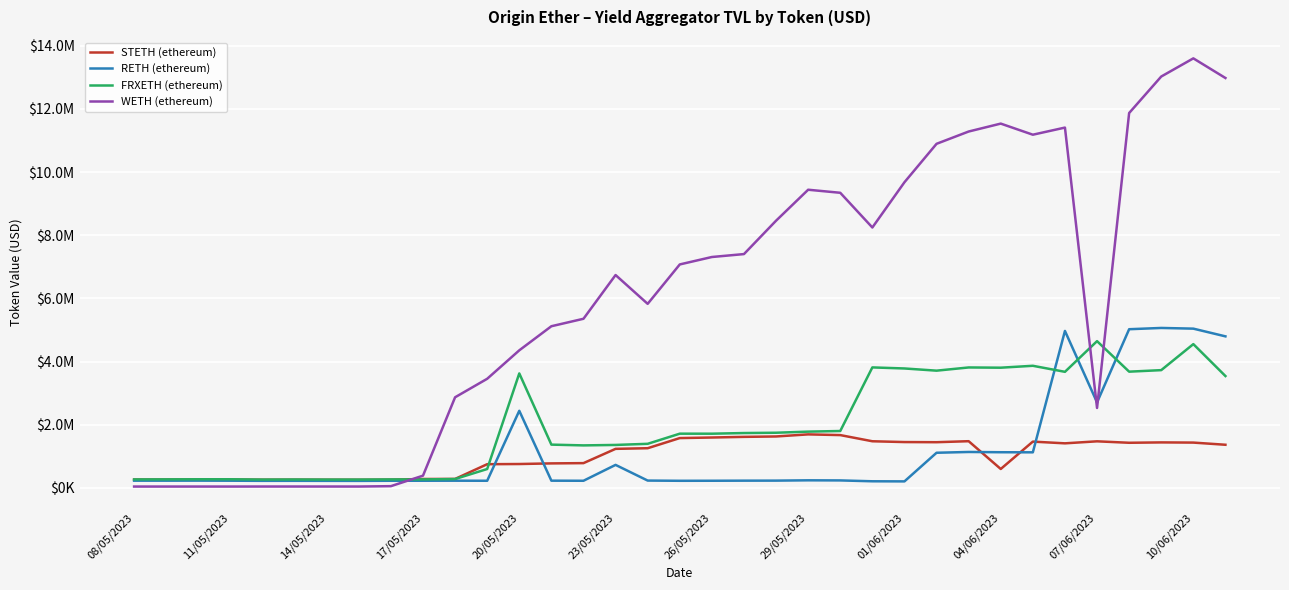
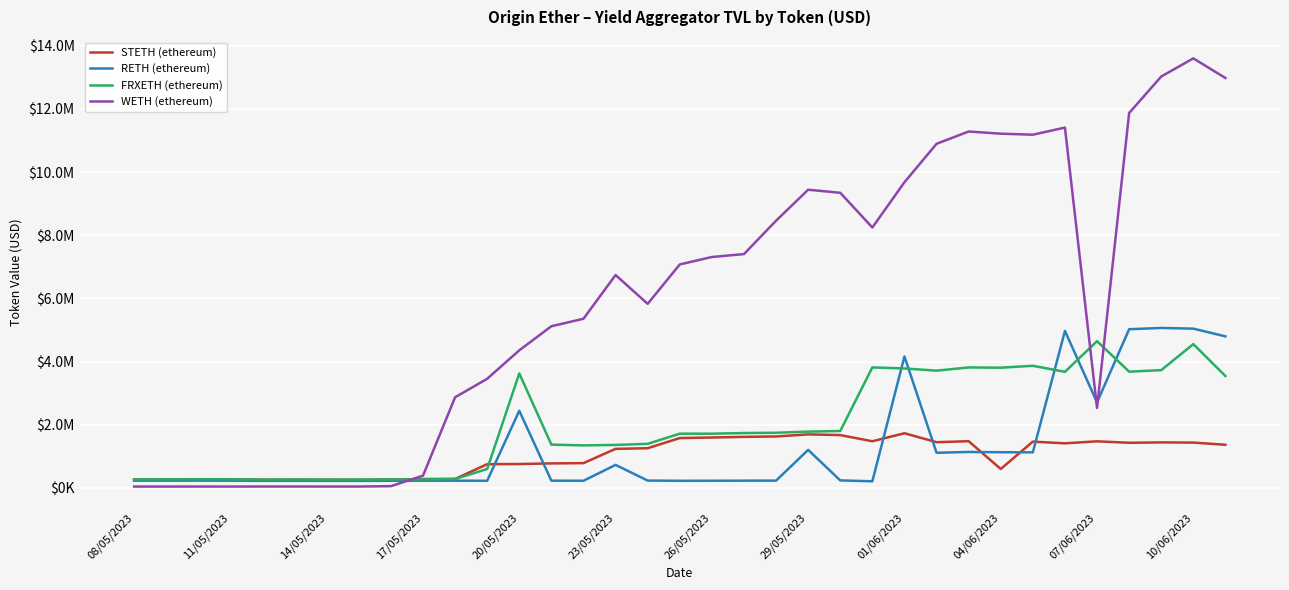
RETH (ethereum), 29/05/2023: $200000 -> $1200000
STETH (ethereum), 01/06/2023: $1400000 -> $1700000
RETH (ethereum), 01/06/2023: $200000 -> $4200000
WETH (ethereum), 04/06/2023: $11500000 -> $11200000
